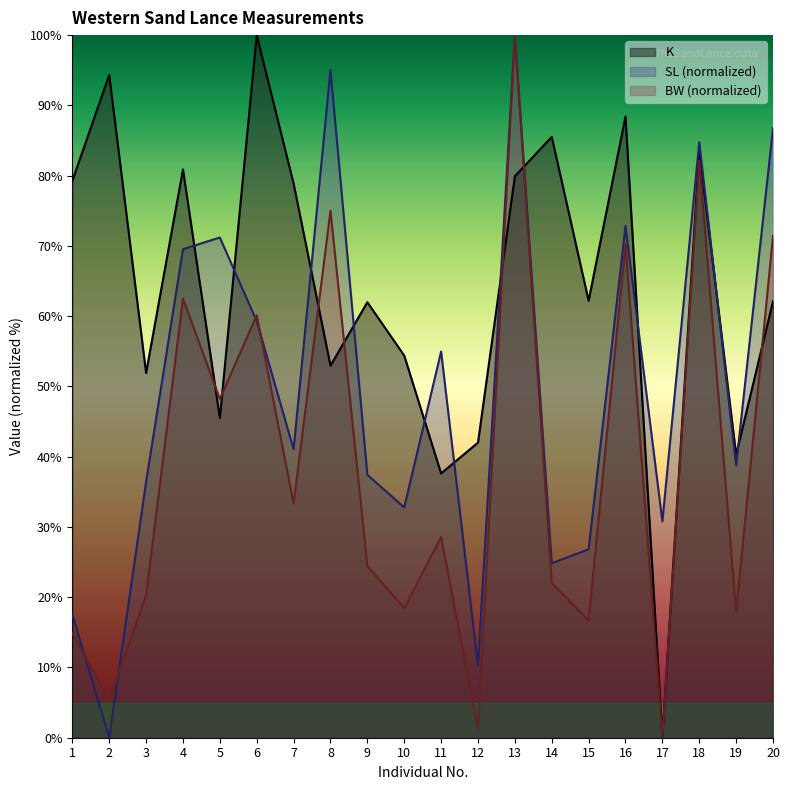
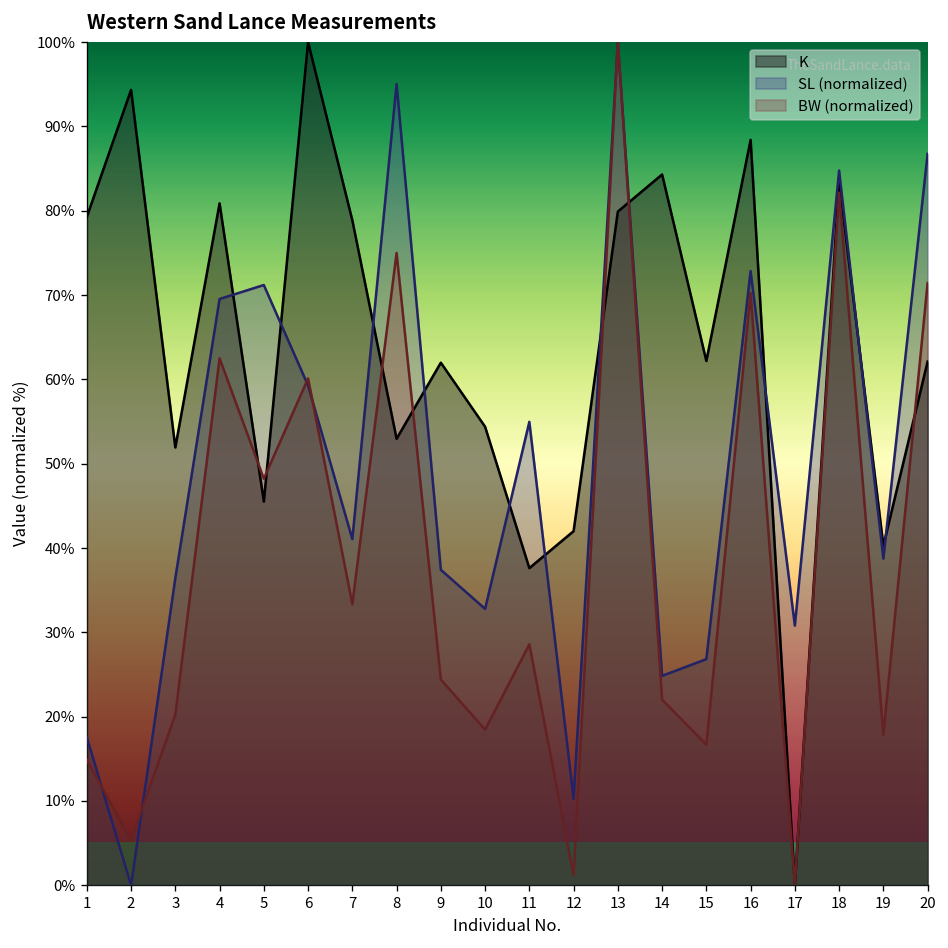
K, 14: 86% -> 84%
